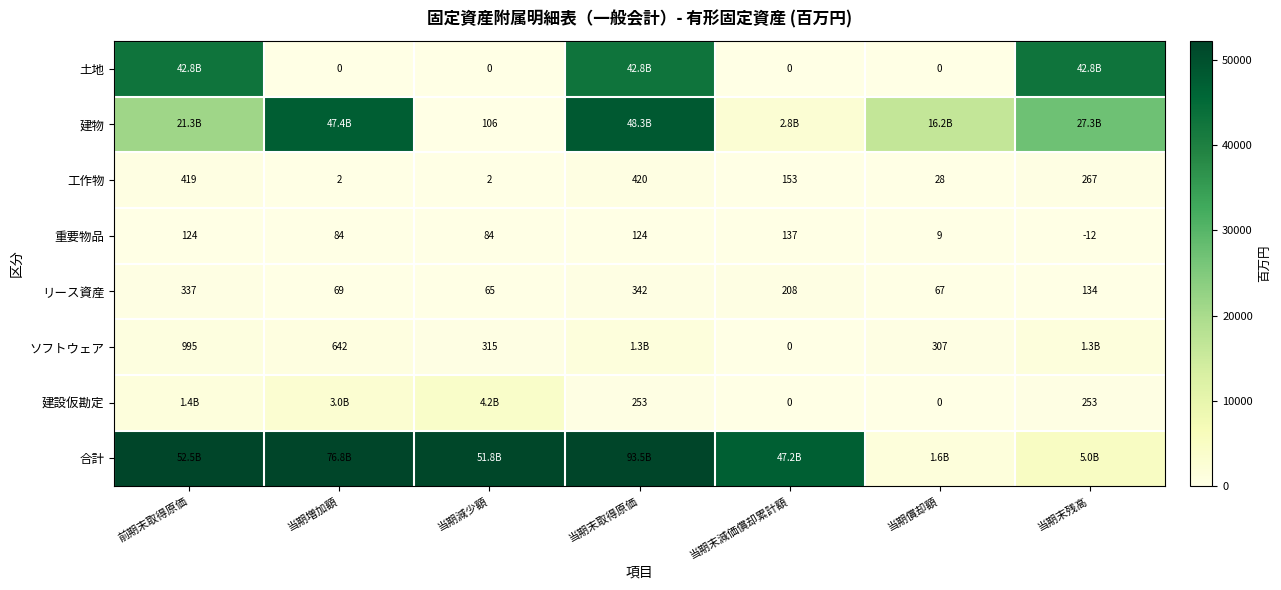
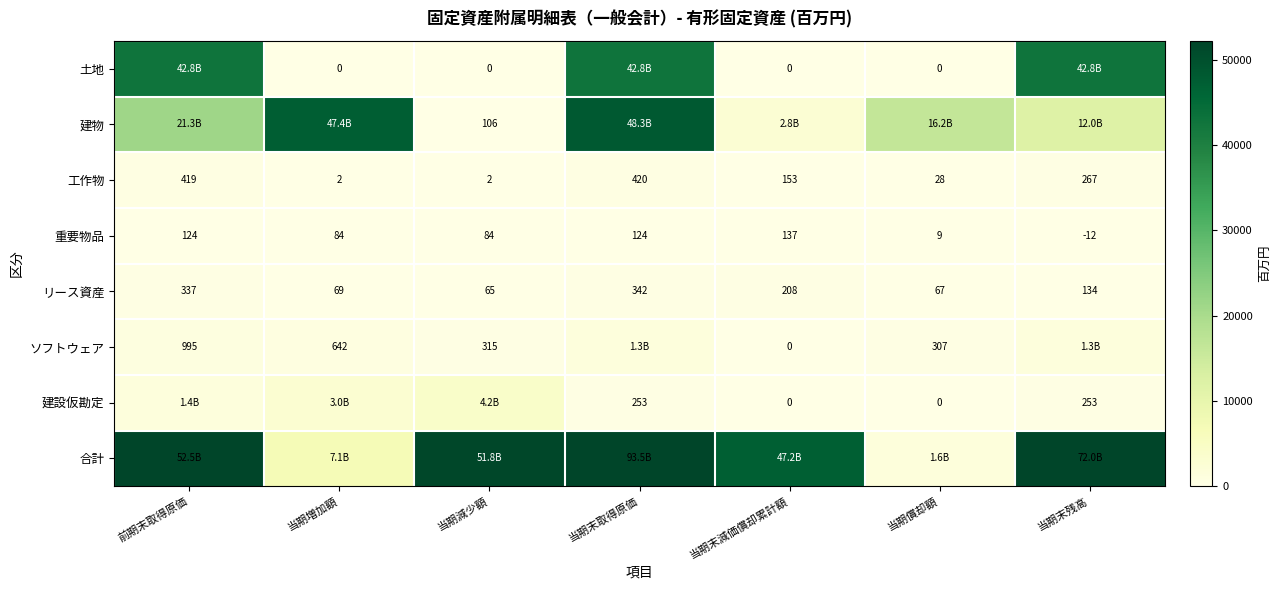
建物, 当期末残高: 27.3B -> 12.0B
合計, 当期増加額: 76.8B -> 7.1B
合計, 当期末残高: 5.0B -> 72.0B
